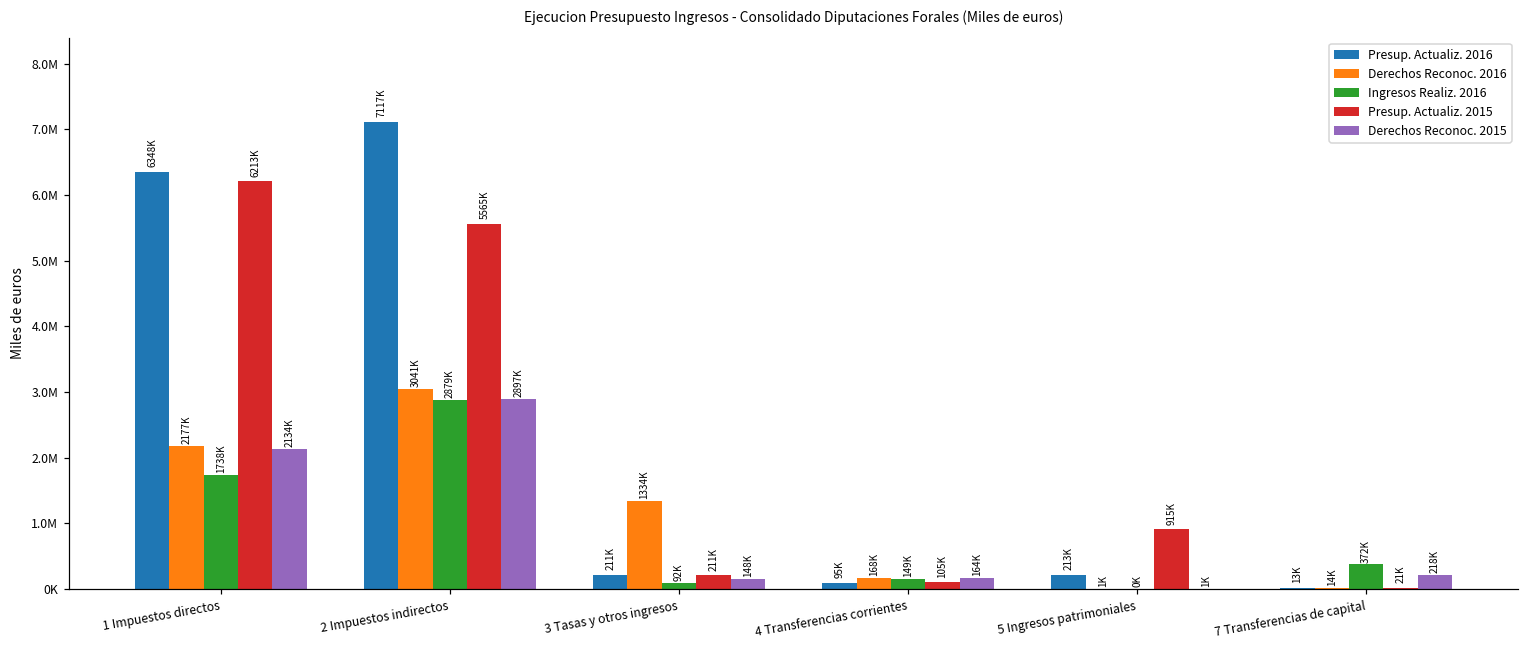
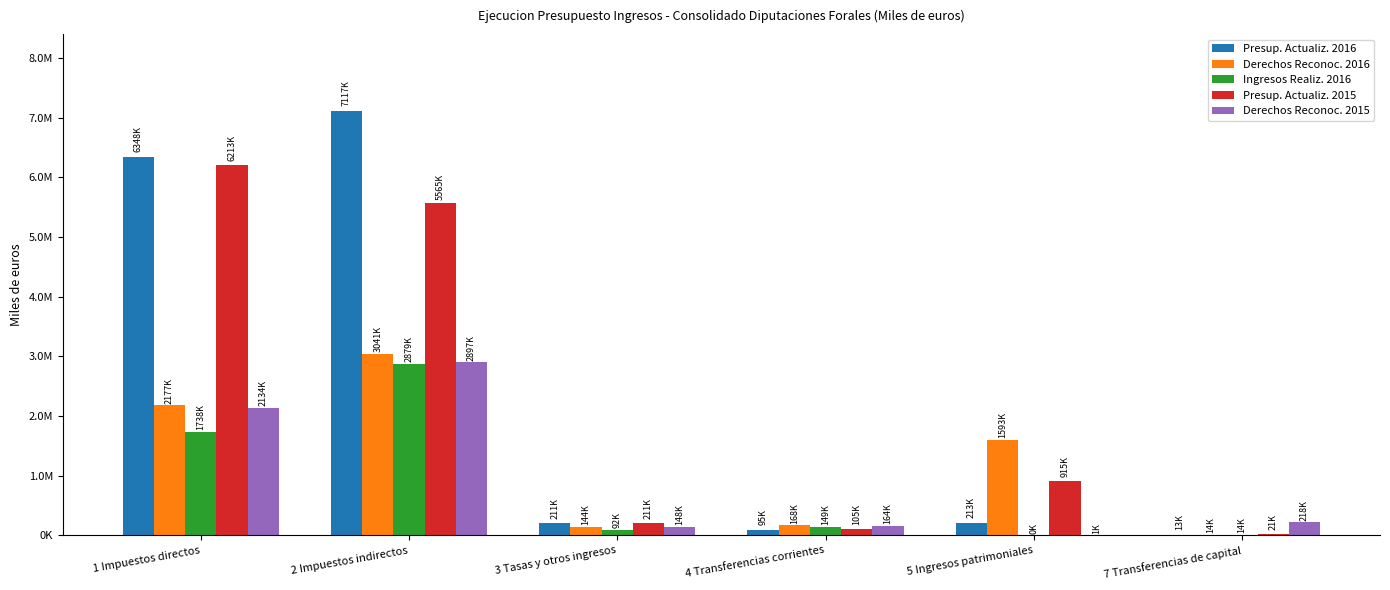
Derechos Reconoc. 2016, 3 Tasas y otros ingresos: 1334K -> 144K
Derechos Reconoc. 2016, 5 Ingresos patrimoniales: 1K -> 1593K
Ingresos Realiz. 2016, 7 Transferencias de capital: 372K -> 14K
